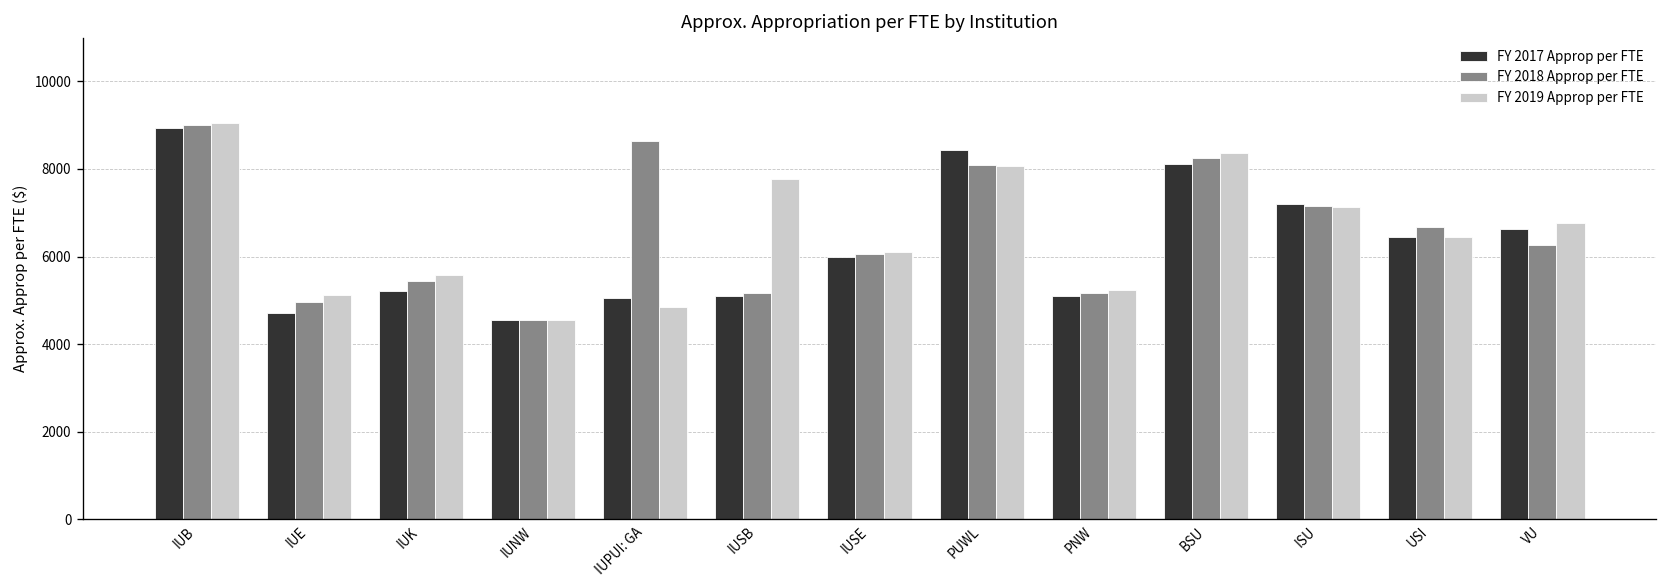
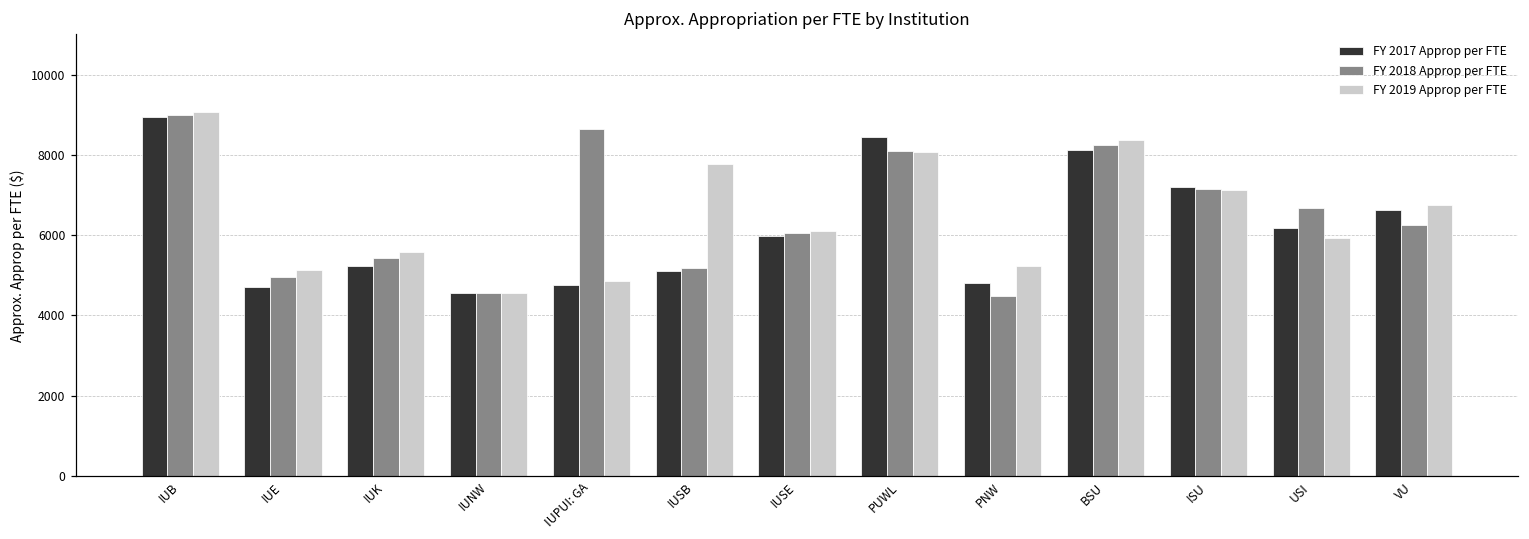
FY 2017 Approp per FTE, IUPUI: GA: 5100 -> 4800
FY 2017 Approp per FTE, PNW: 5100 -> 4800
FY 2018 Approp per FTE, PNW: 5200 -> 4500
FY 2017 Approp per FTE, USI: 6400 -> 6200
FY 2019 Approp per FTE, USI: 6400 -> 5900
